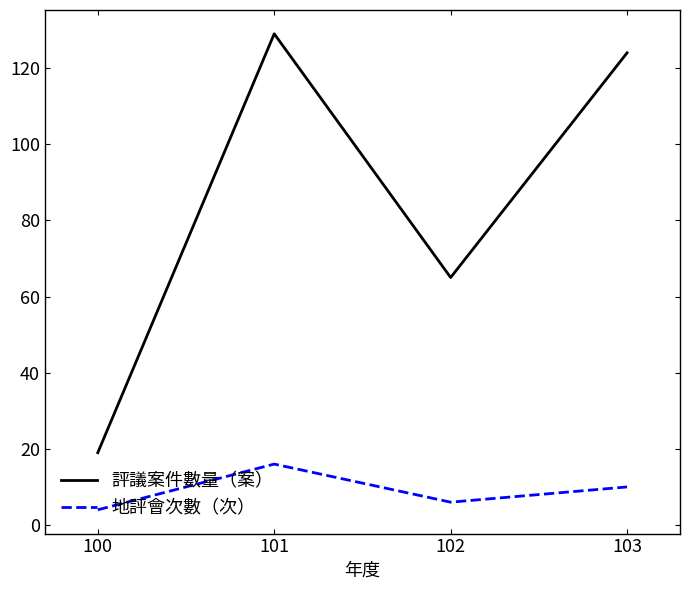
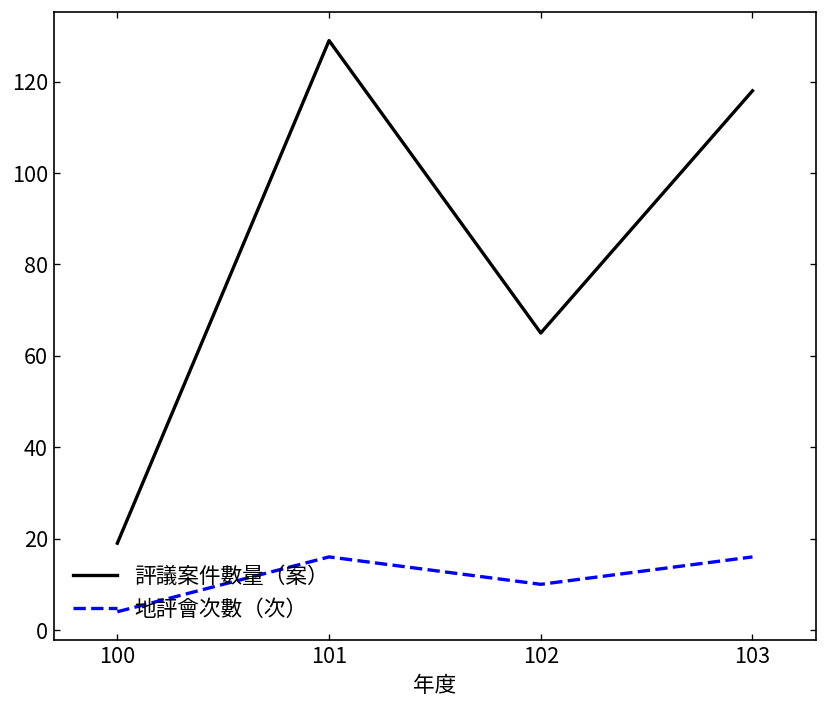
地評會次數（次）, 102: 6 -> 10
評議案件數量（案）, 103: 124 -> 118
地評會次數（次）, 103: 10 -> 16
